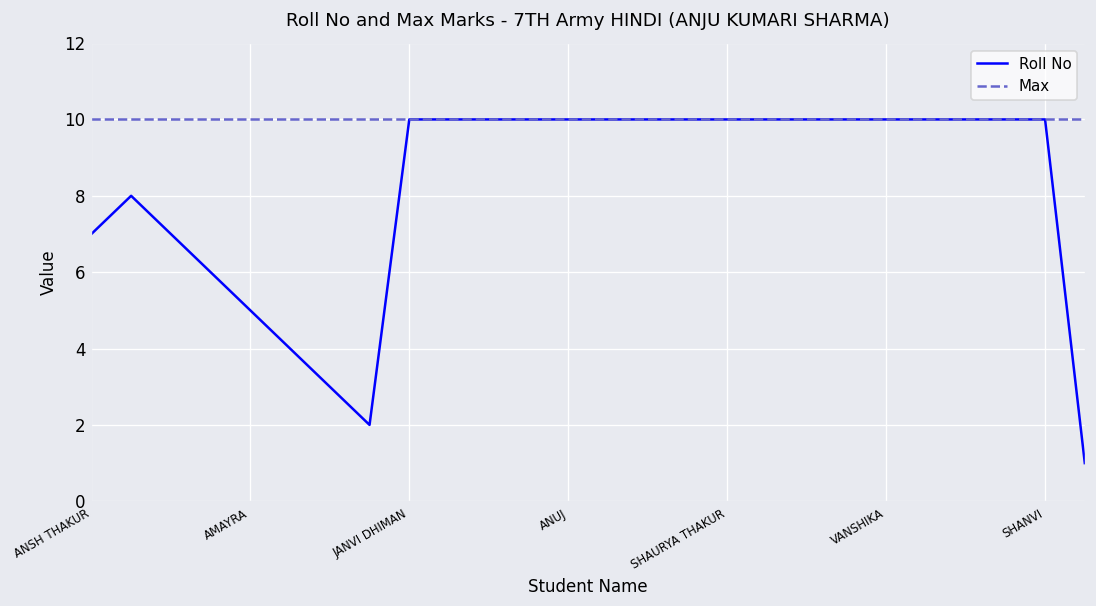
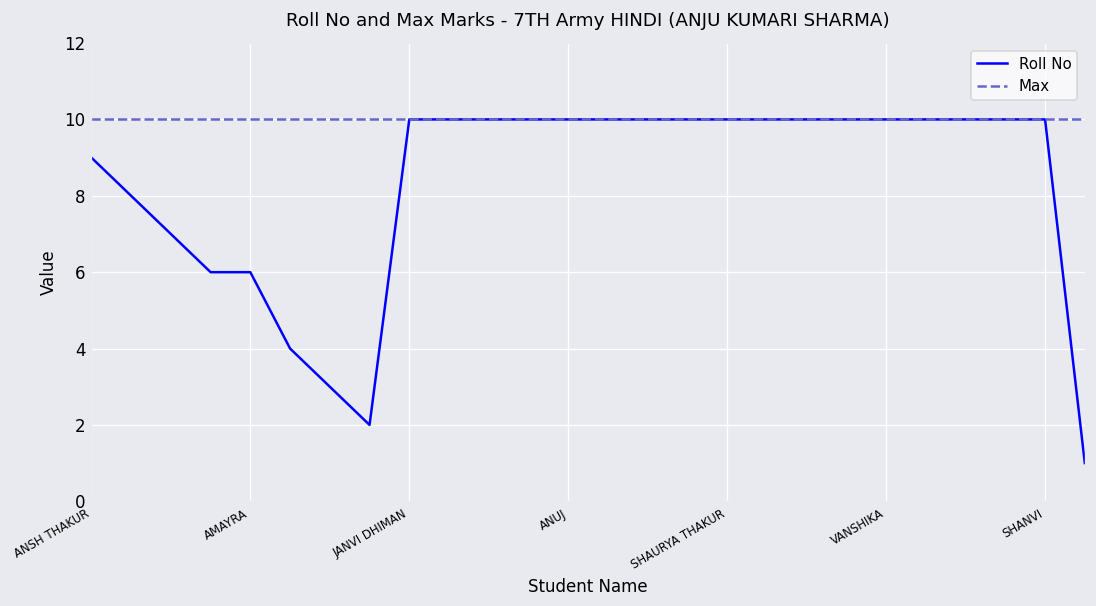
Roll No, ANSH THAKUR: 7 -> 9
Roll No, AMAYRA: 5 -> 6
